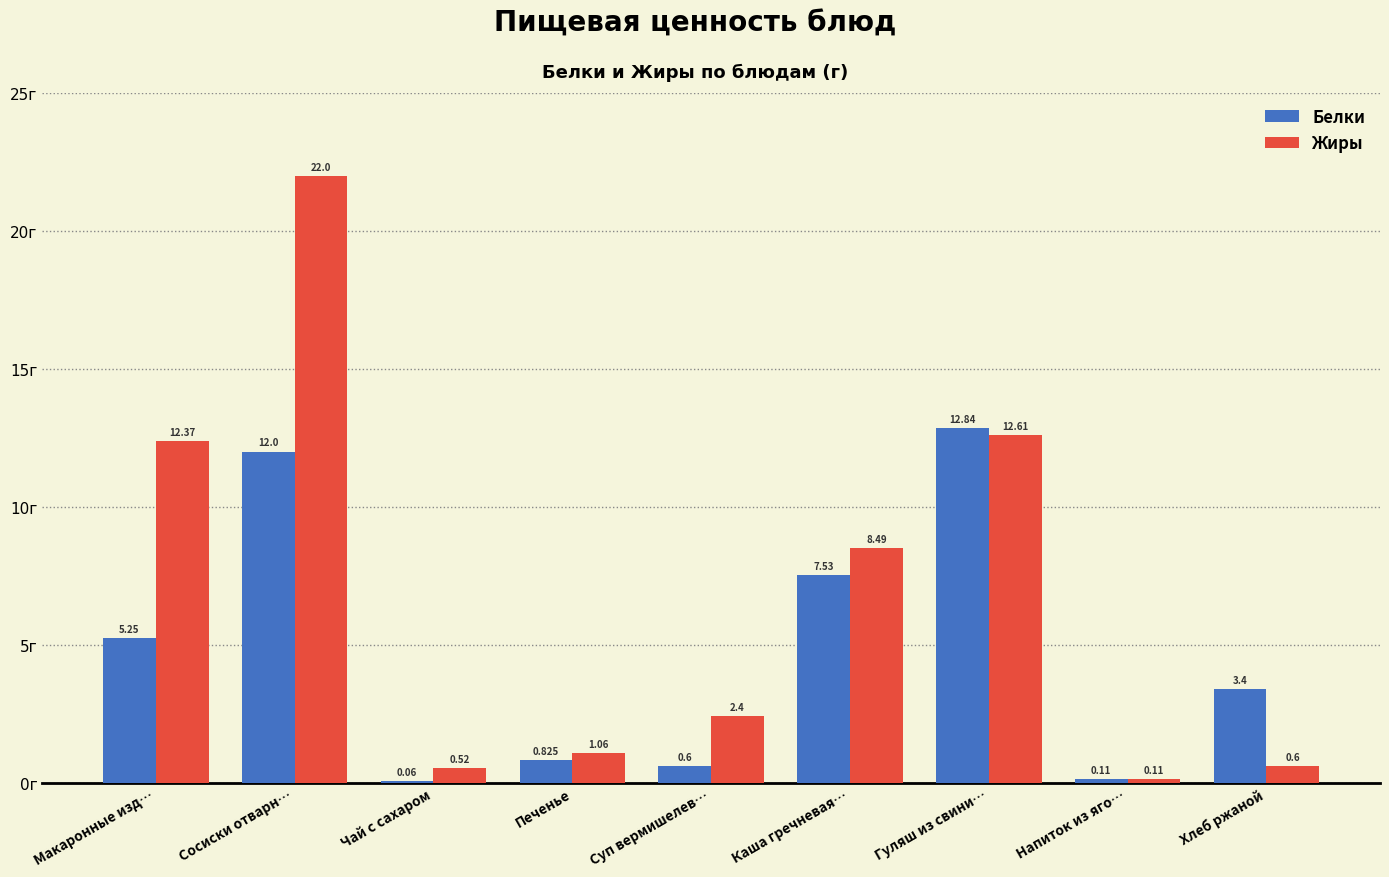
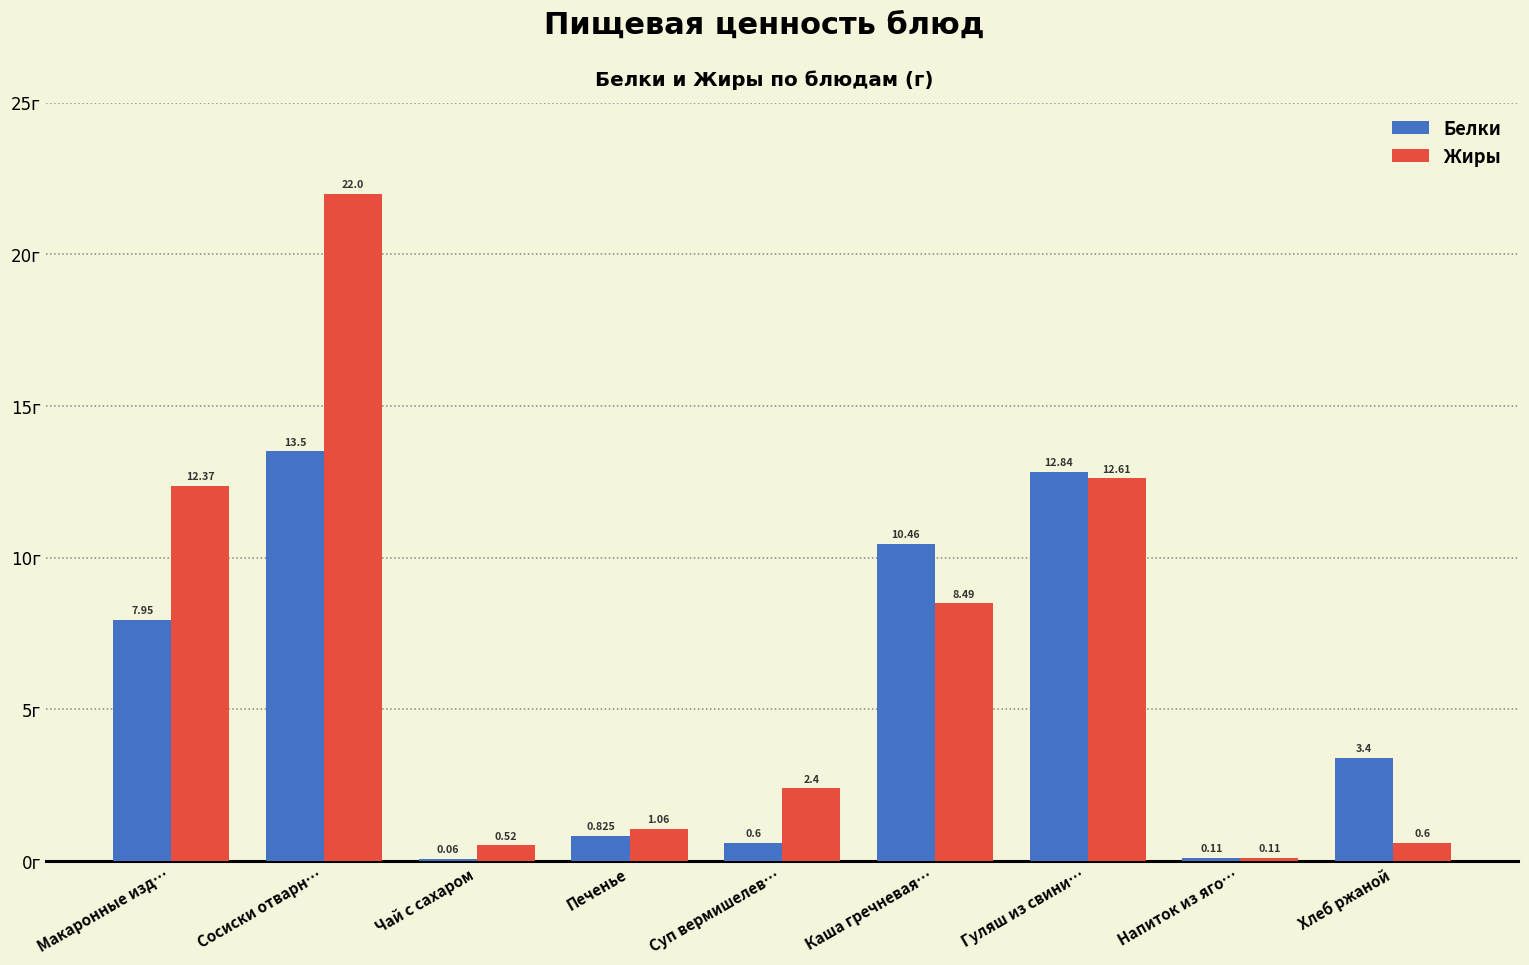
Белки, Макаронные изд…: 5.25 -> 7.95
Белки, Сосиски отварн…: 12.0 -> 13.5
Белки, Каша гречневая…: 7.53 -> 10.46
